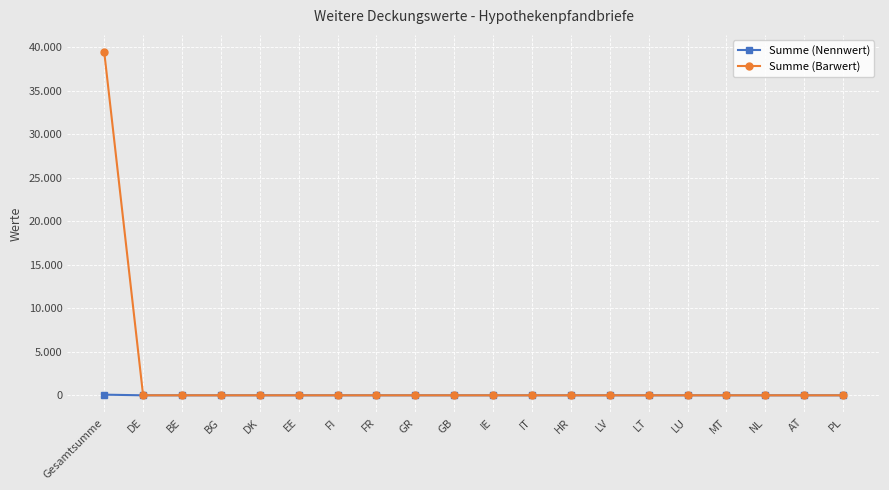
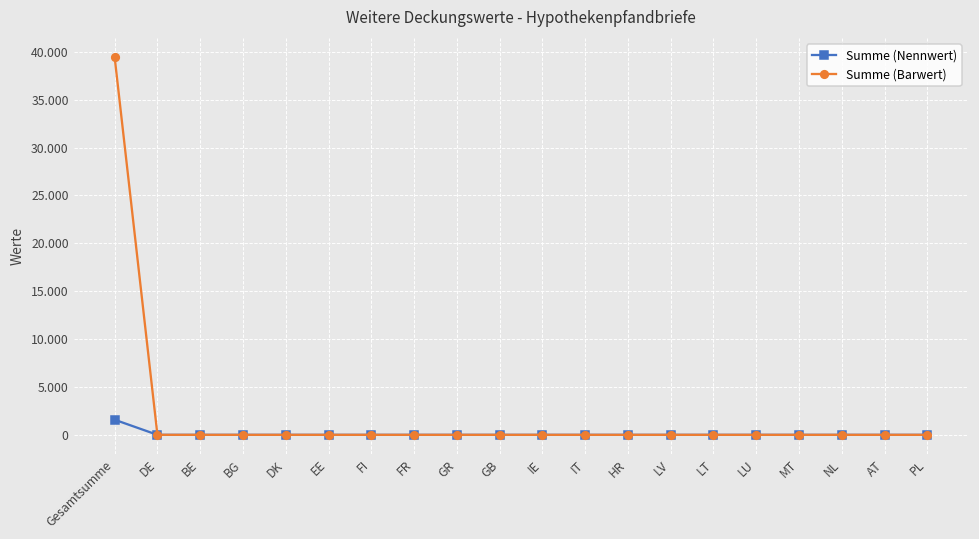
Summe (Nennwert), Gesamtsumme: 0 -> 2
